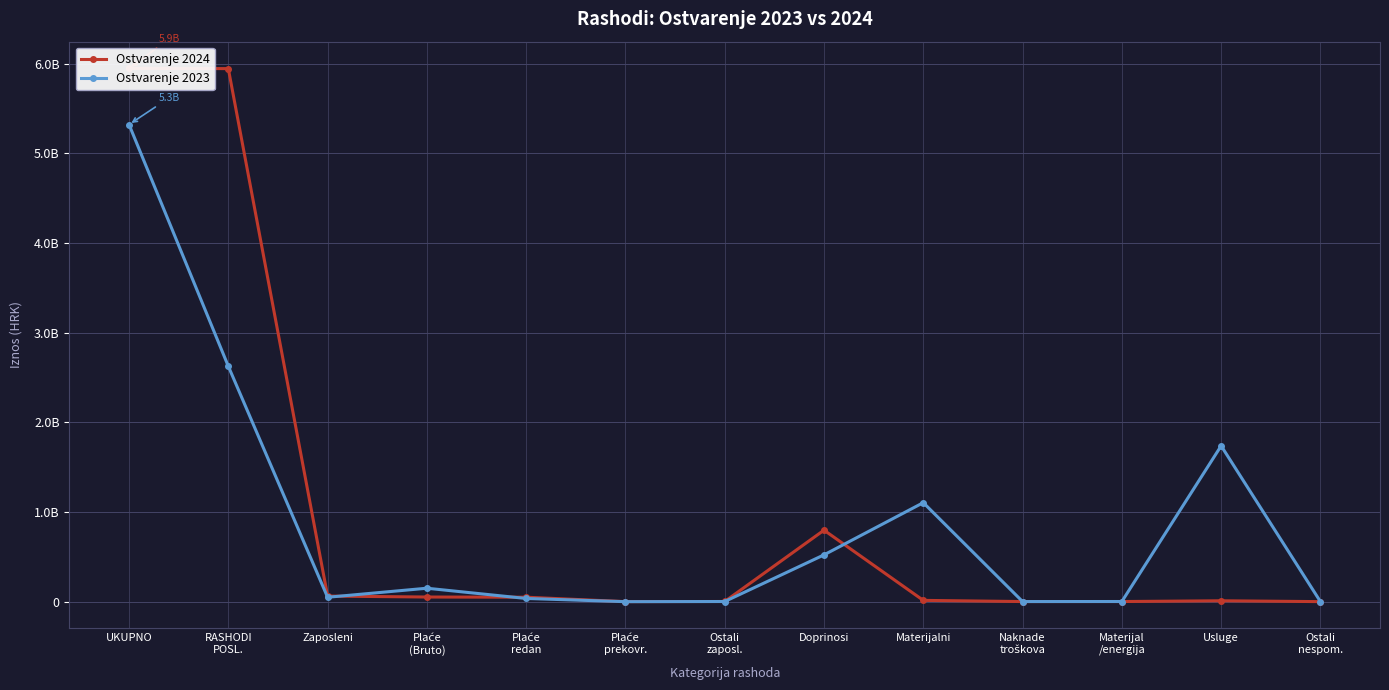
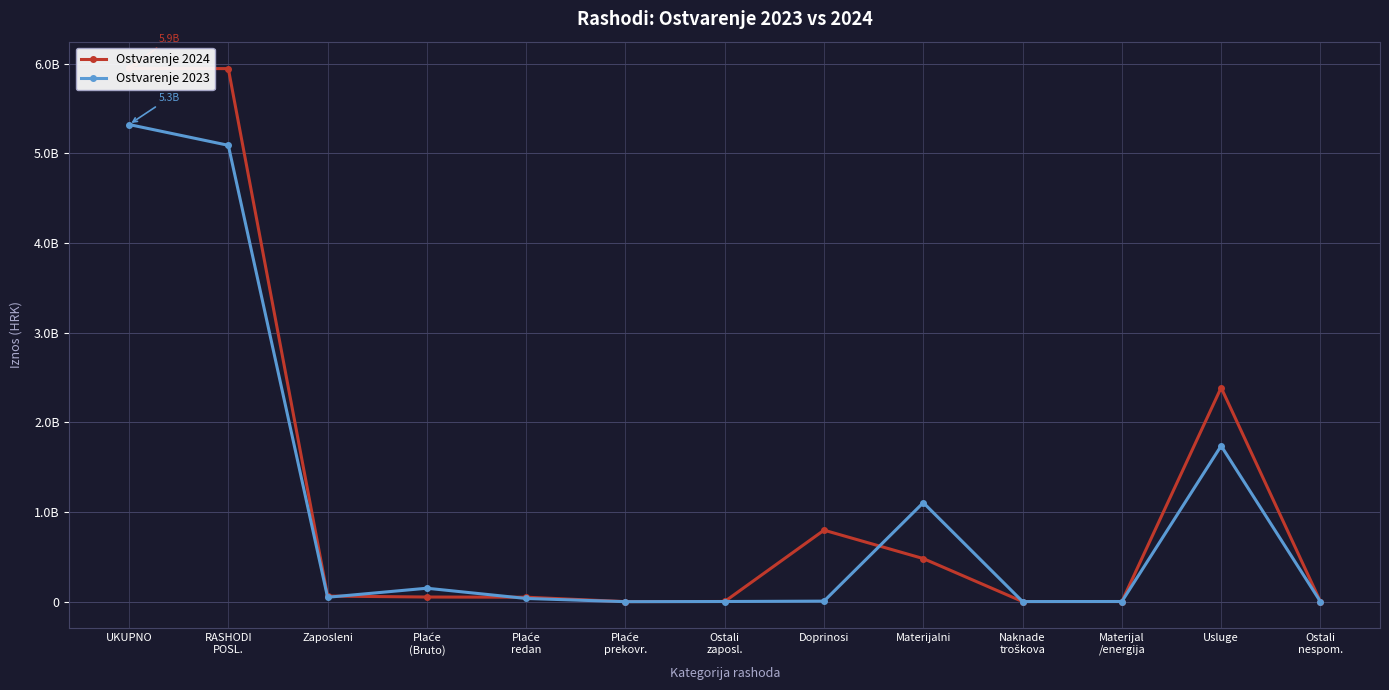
Ostvarenje 2023, RASHODI POSL.: 2600000000 -> 5100000000
Ostvarenje 2023, Doprinosi: 500000000 -> 0
Ostvarenje 2024, Materijalni: 0 -> 500000000
Ostvarenje 2024, Usluge: 0 -> 2400000000
